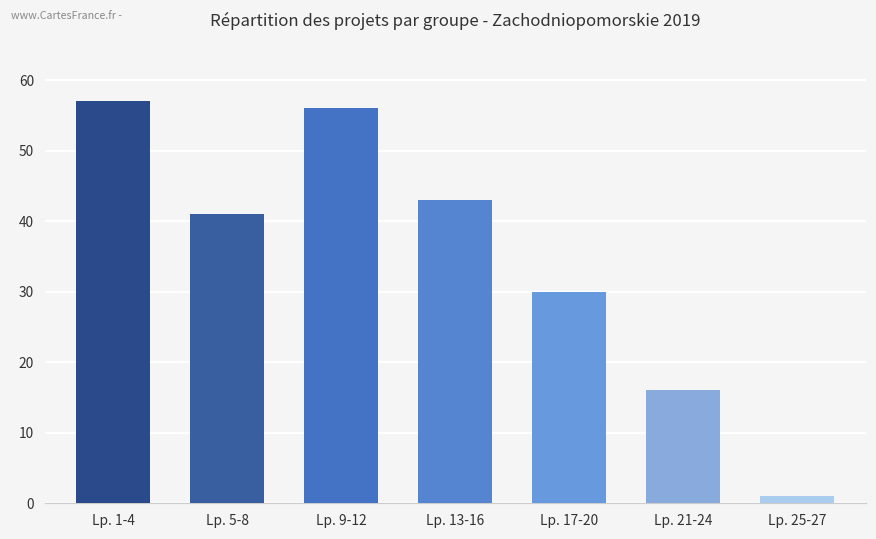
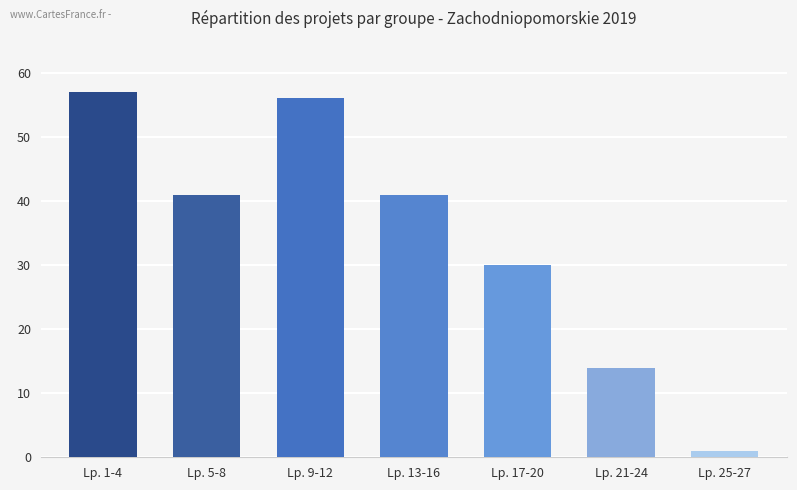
Lp. 13-16: 43 -> 41
Lp. 21-24: 16 -> 14
